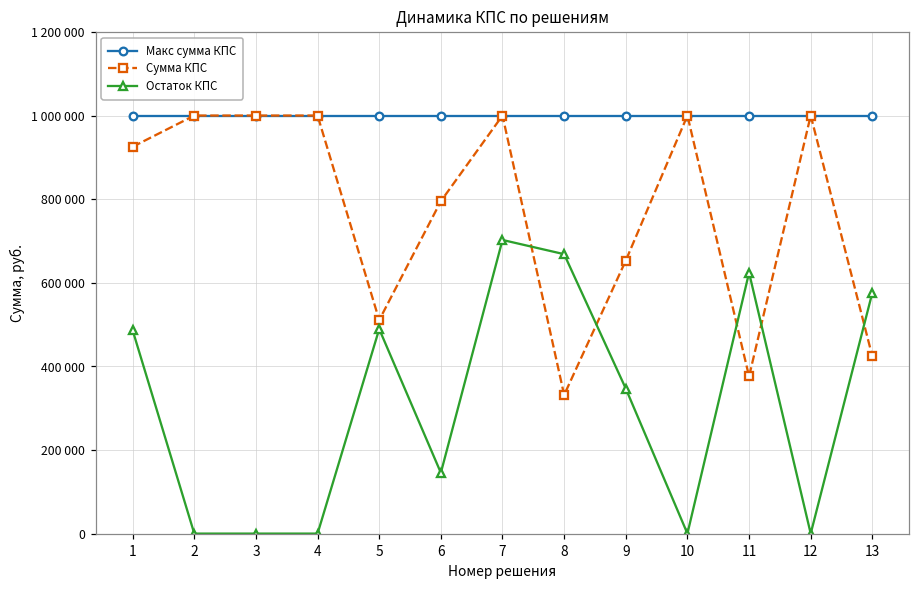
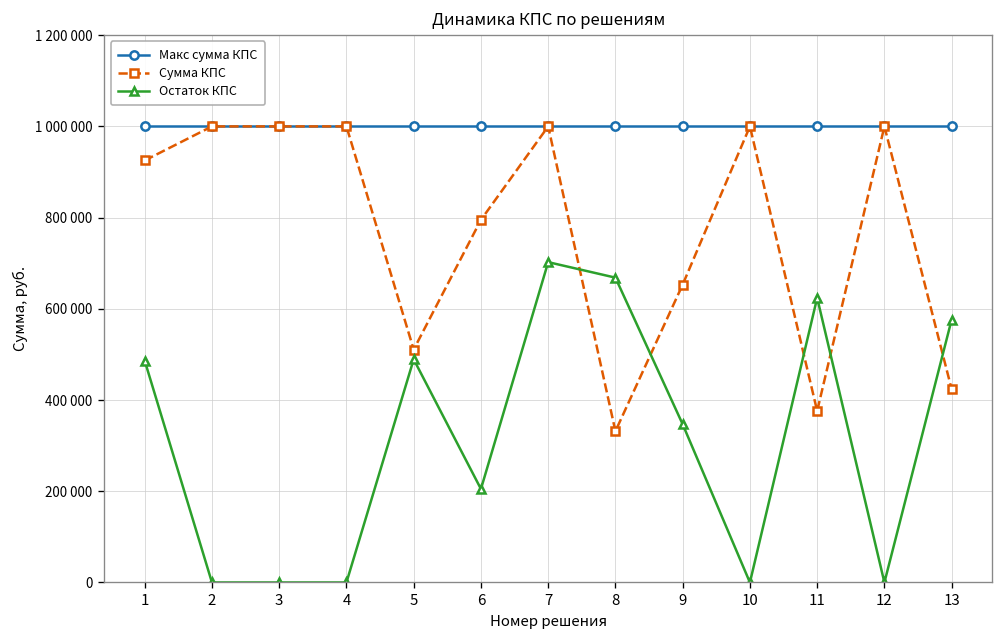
Остаток КПС, 6: 150000 -> 200000
